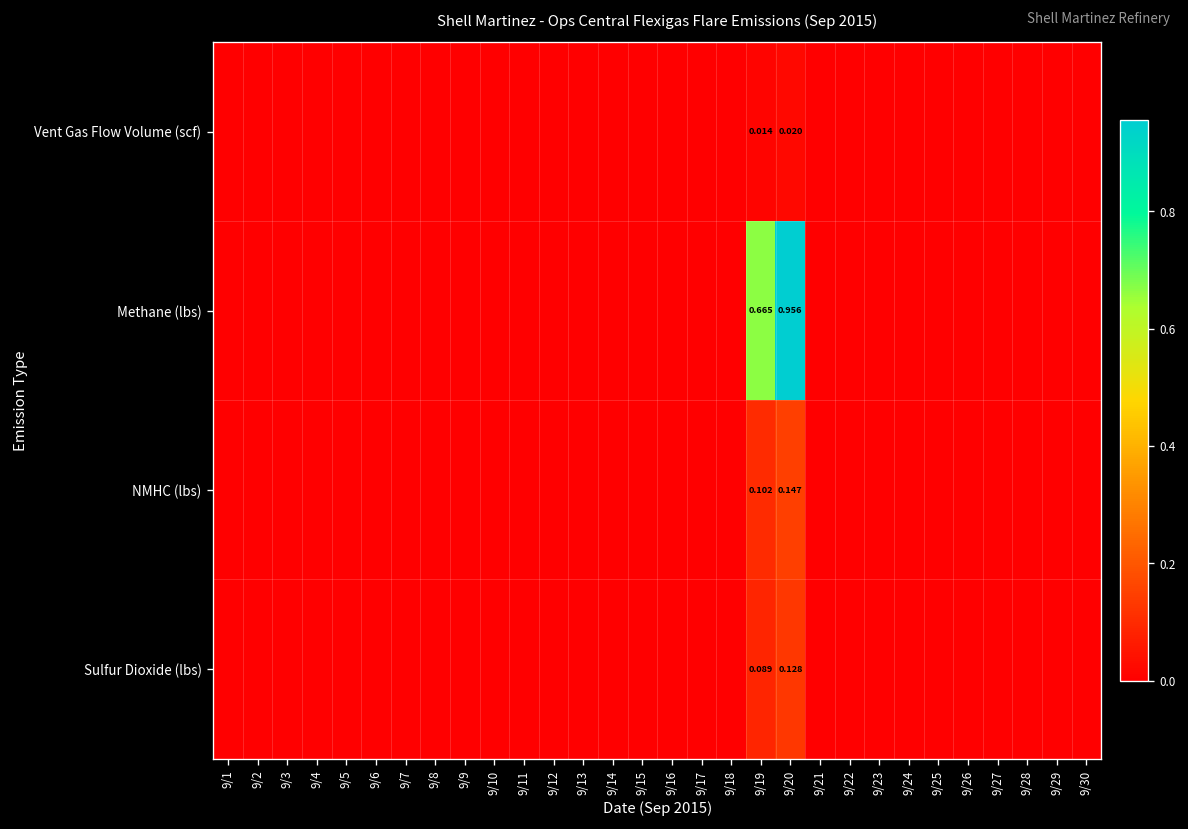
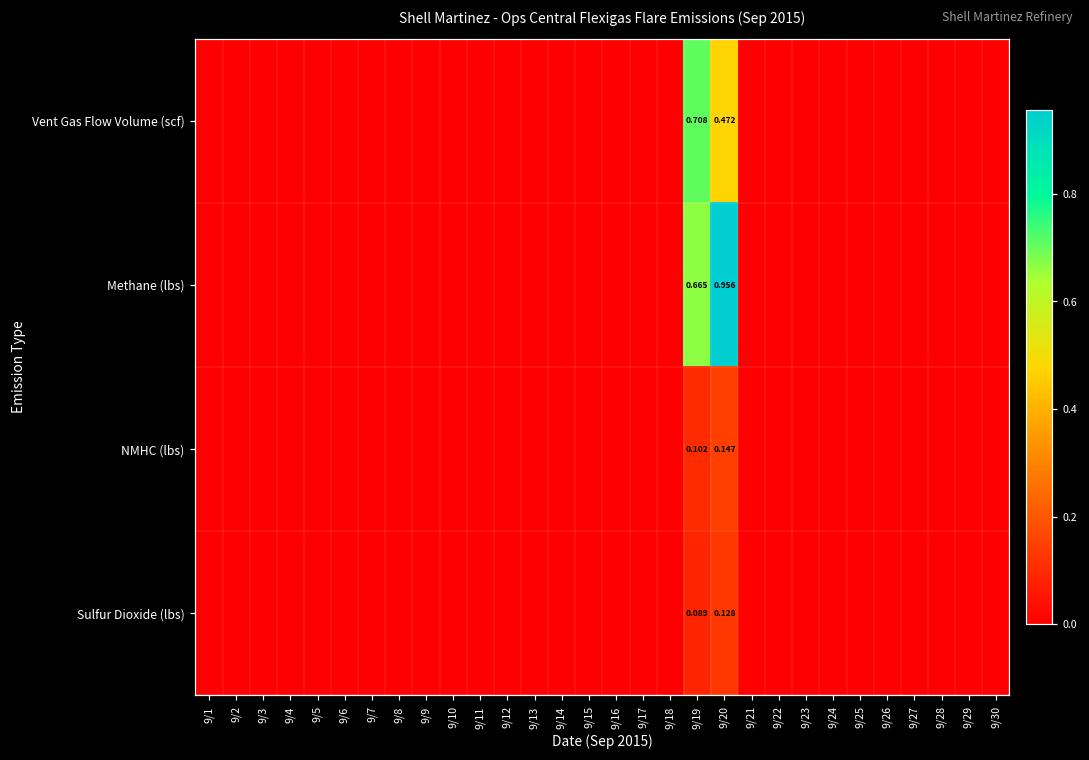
Vent Gas Flow Volume (scf), 9/19: 0.014 -> 0.708
Vent Gas Flow Volume (scf), 9/20: 0.020 -> 0.472
